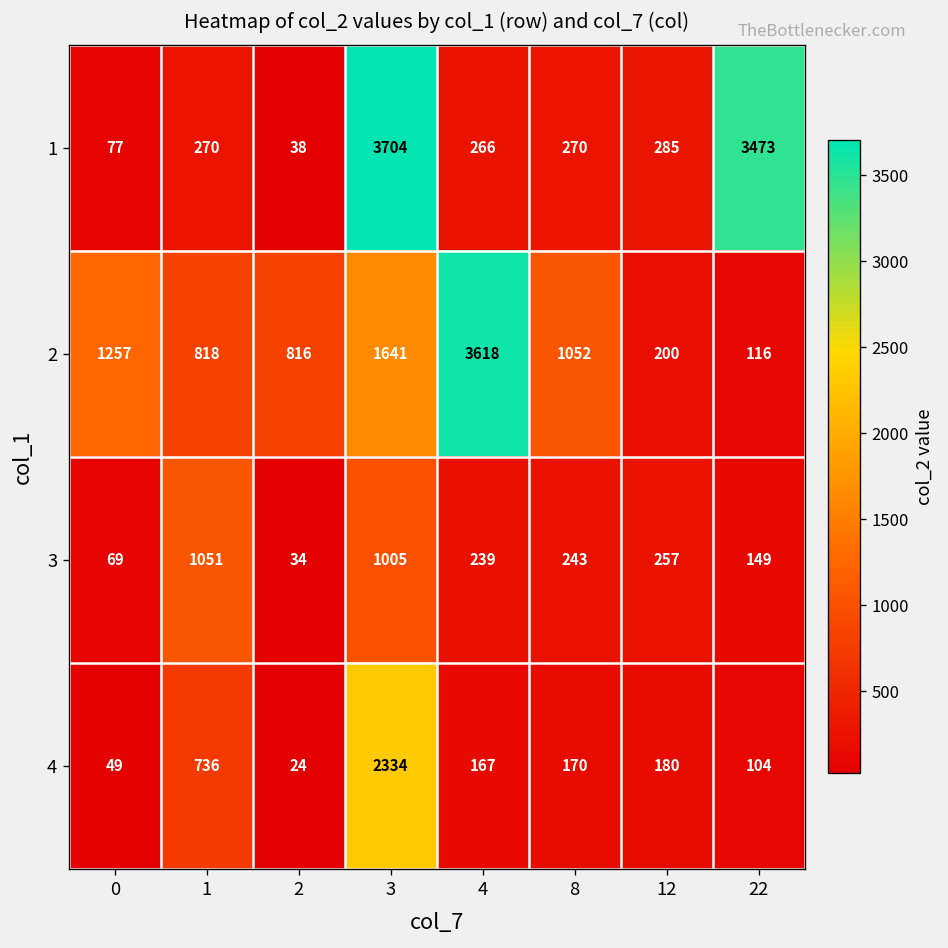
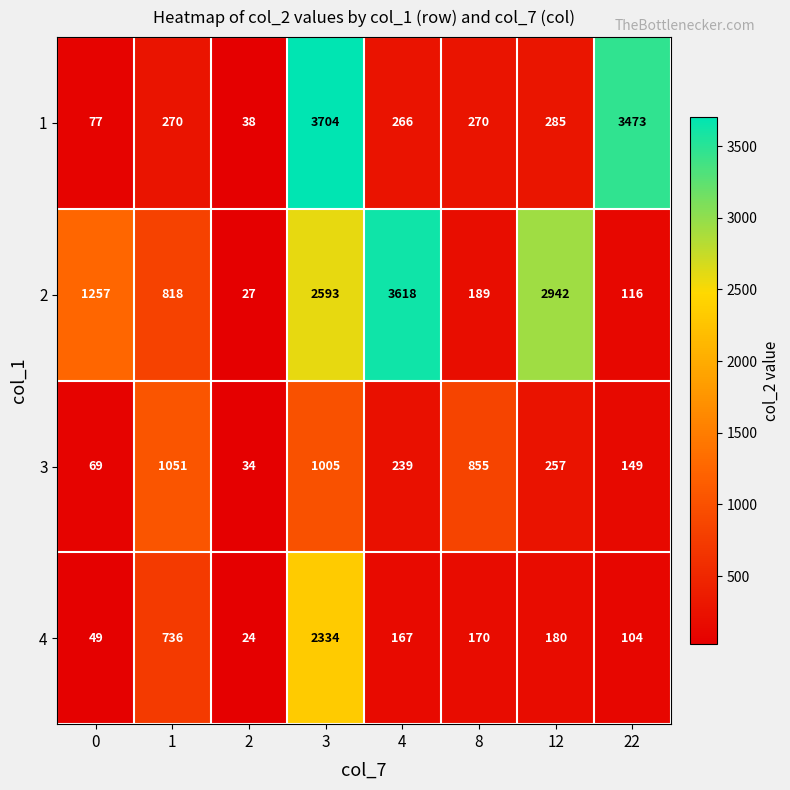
2, 2: 816 -> 27
2, 3: 1641 -> 2593
2, 8: 1052 -> 189
2, 12: 200 -> 2942
3, 8: 243 -> 855
